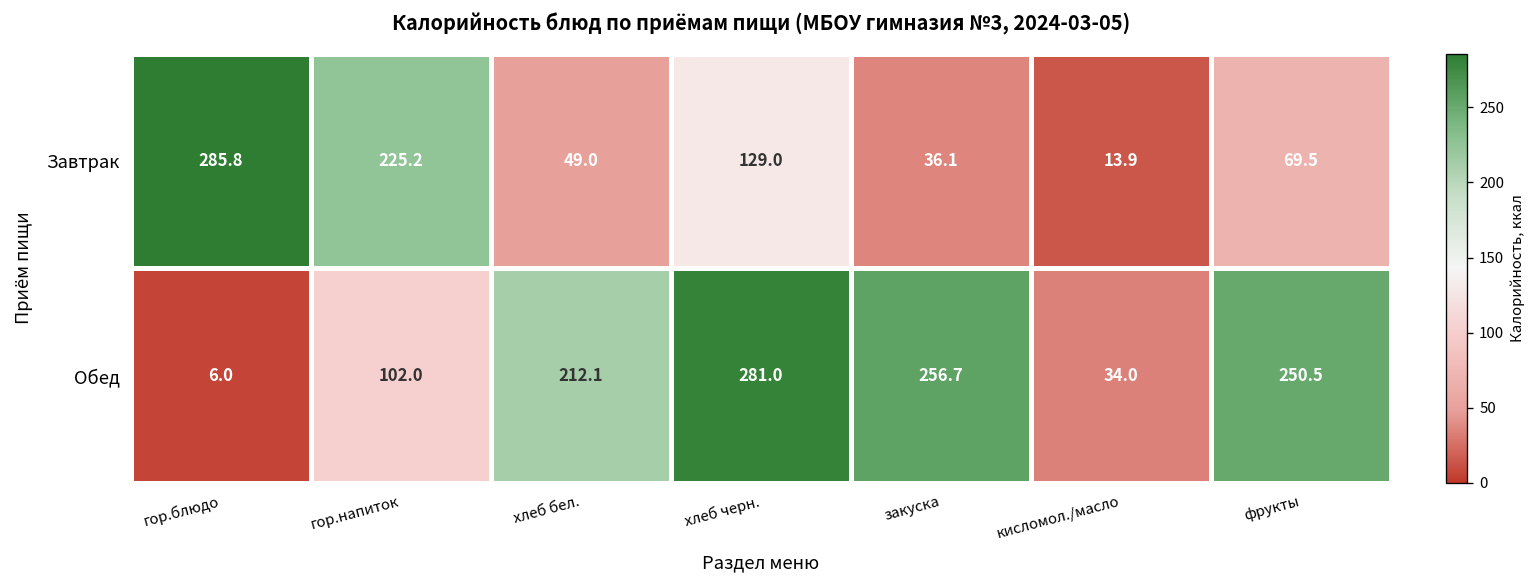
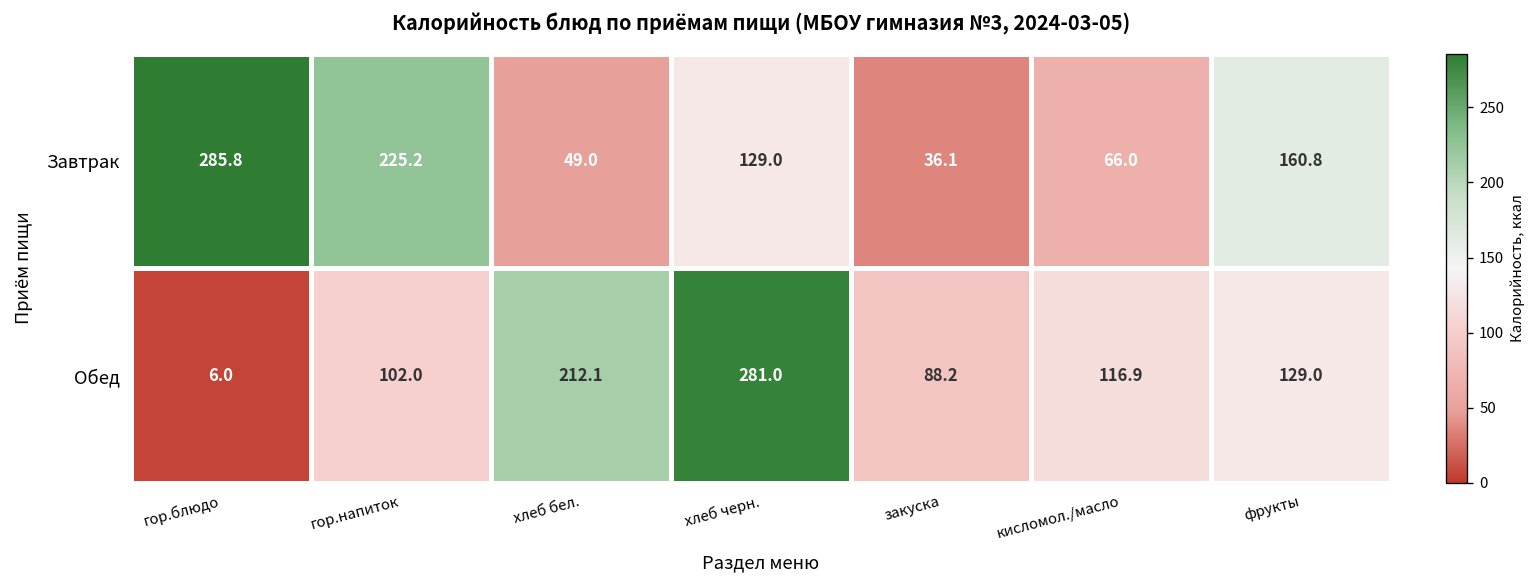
Завтрак, кисломол./масло: 13.9 -> 66.0
Завтрак, фрукты: 69.5 -> 160.8
Обед, закуска: 256.7 -> 88.2
Обед, кисломол./масло: 34.0 -> 116.9
Обед, фрукты: 250.5 -> 129.0
